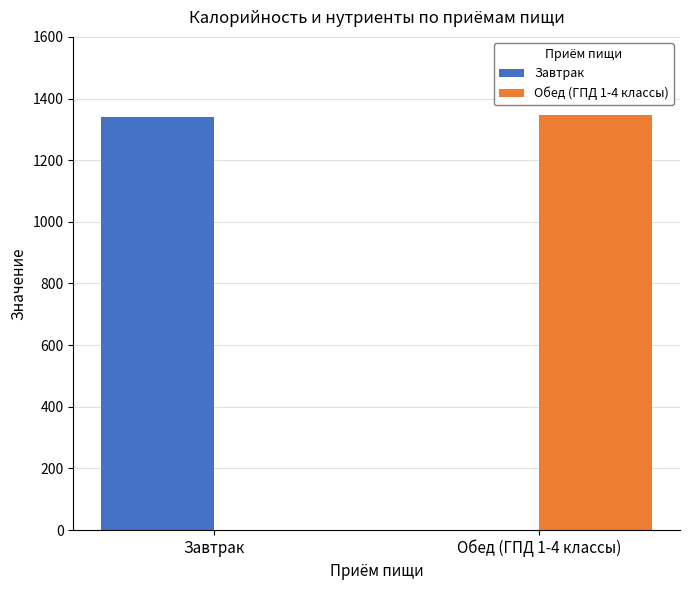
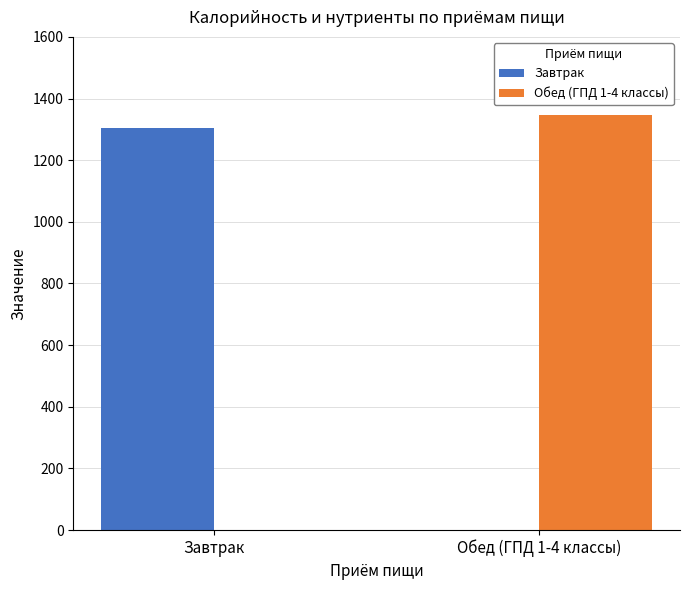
Завтрак, Завтрак: 1340 -> 1310
